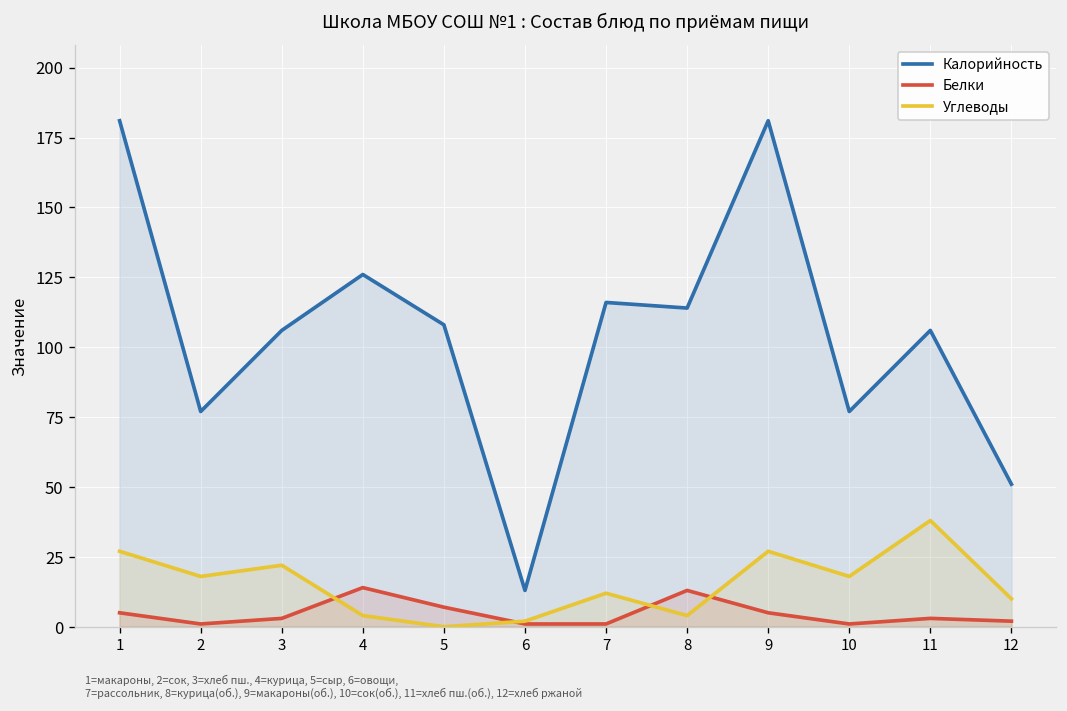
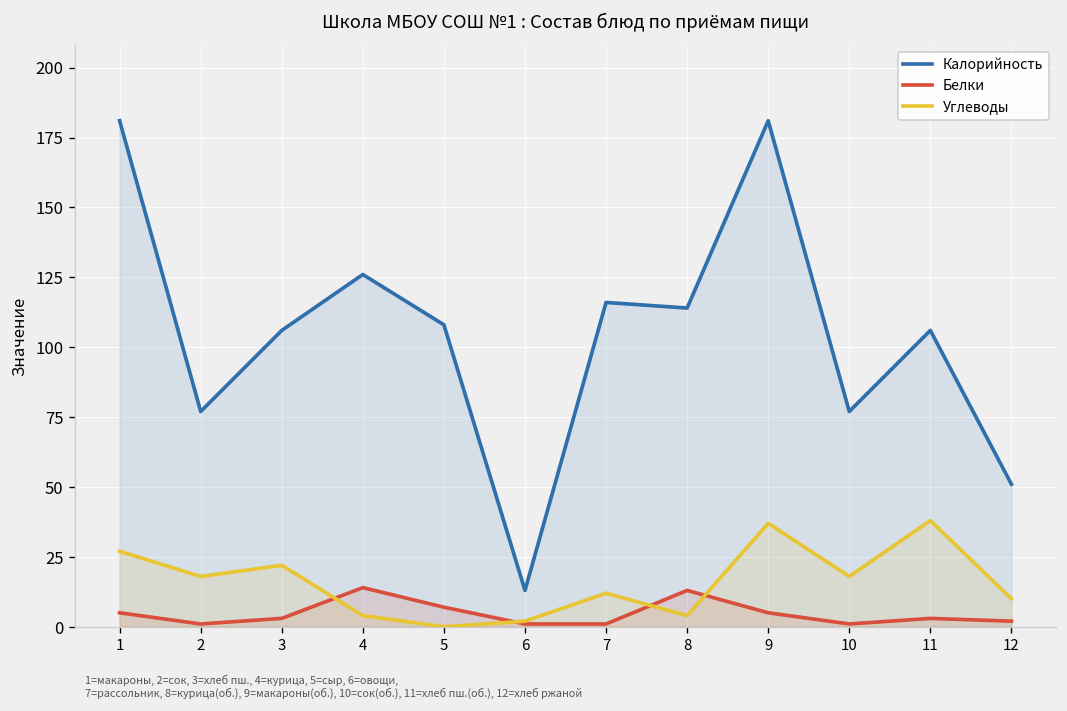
Углеводы, 9: 27 -> 37
